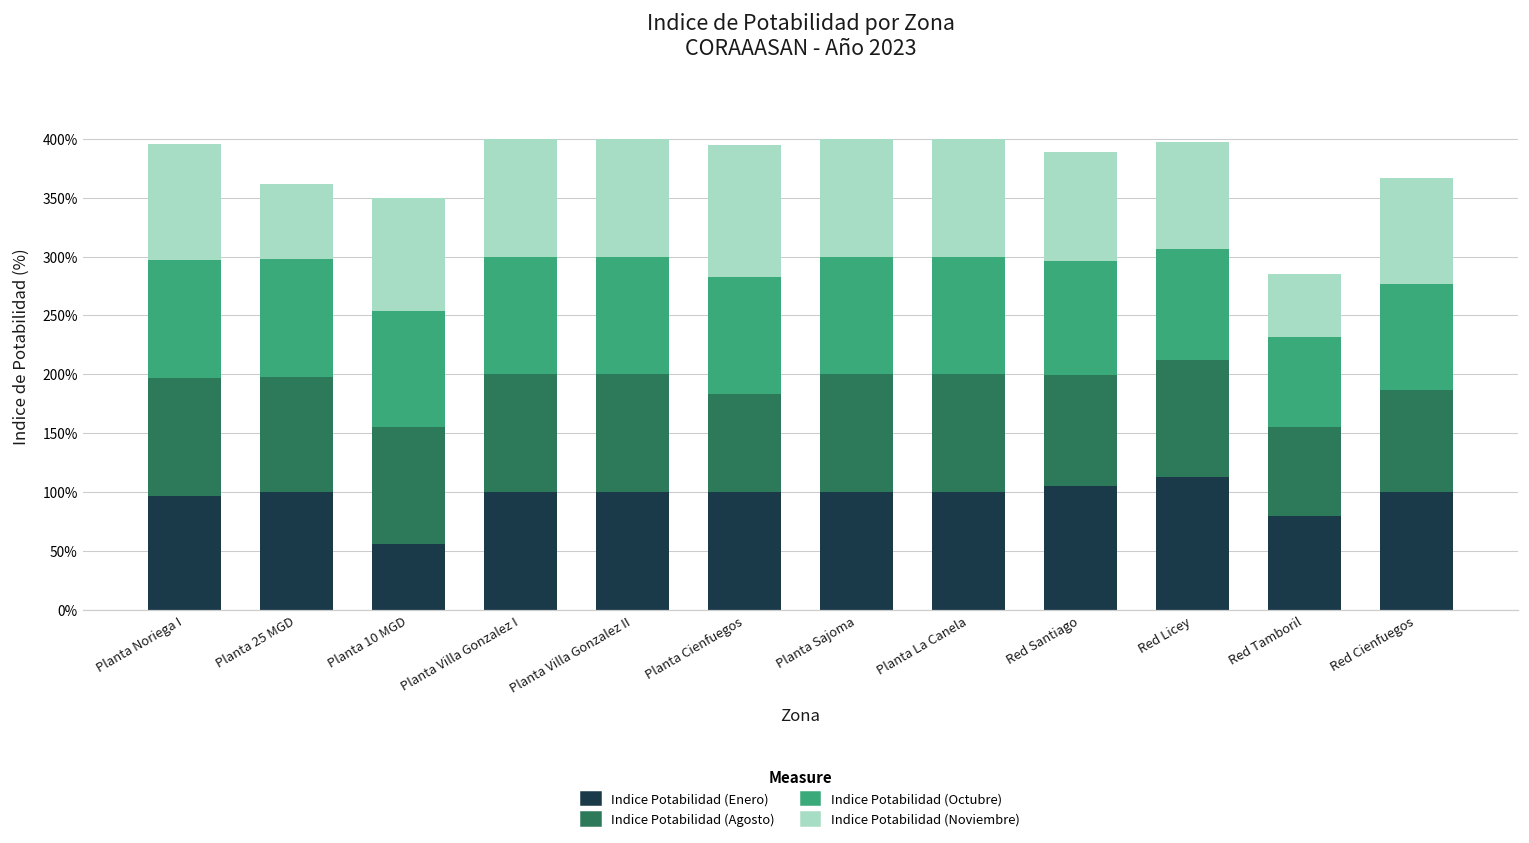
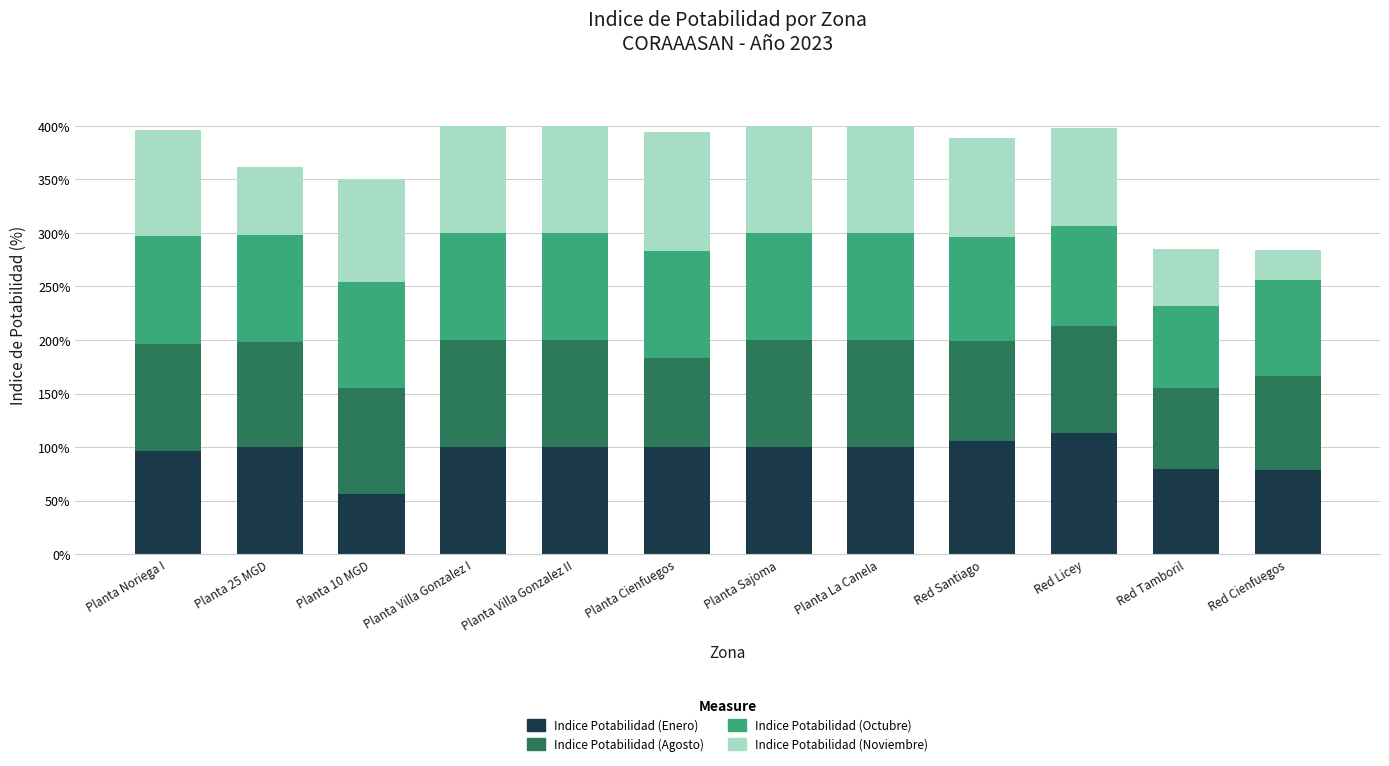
Indice Potabilidad (Enero), Red Cienfuegos: 100% -> 79%
Indice Potabilidad (Noviembre), Red Cienfuegos: 90% -> 28%
